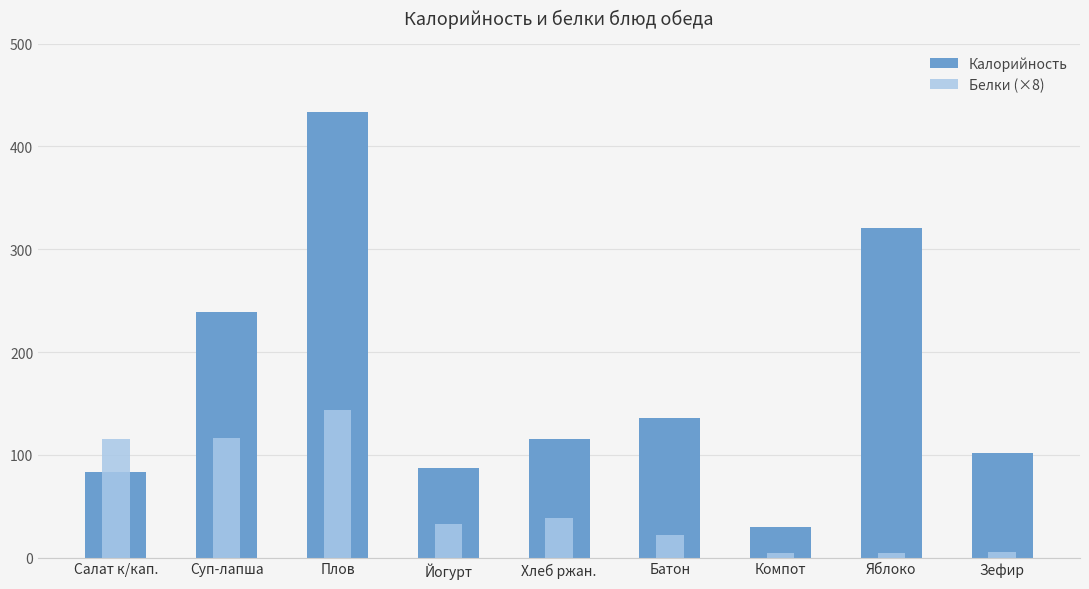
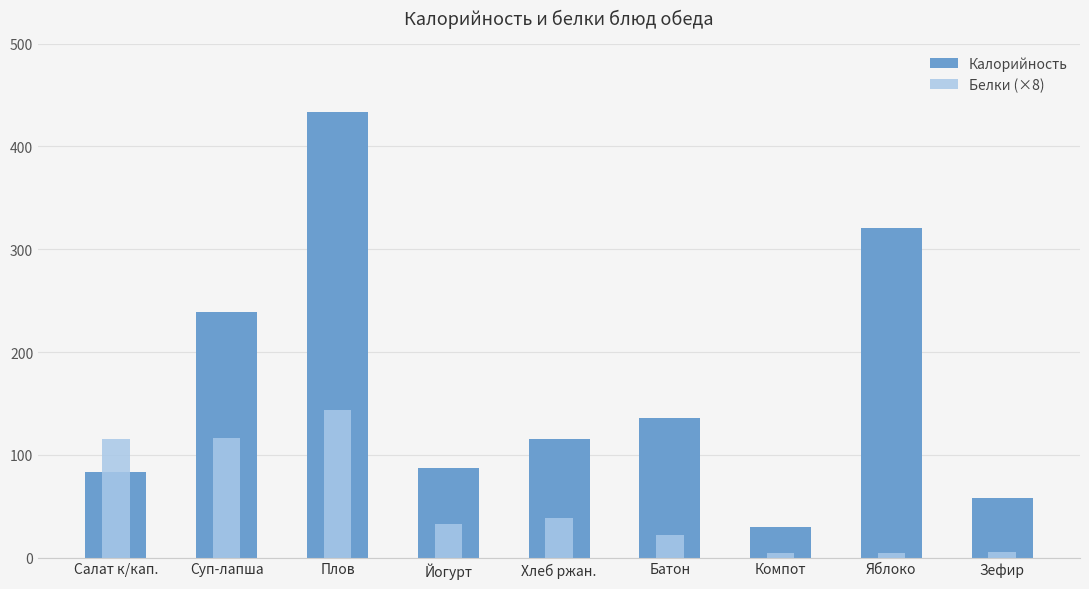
Калорийность, Зефир: 102 -> 58
